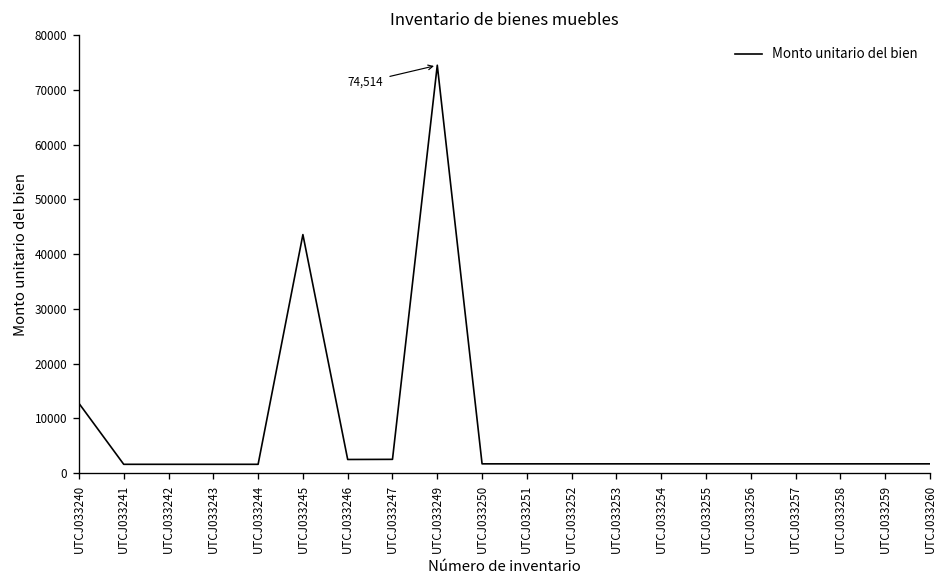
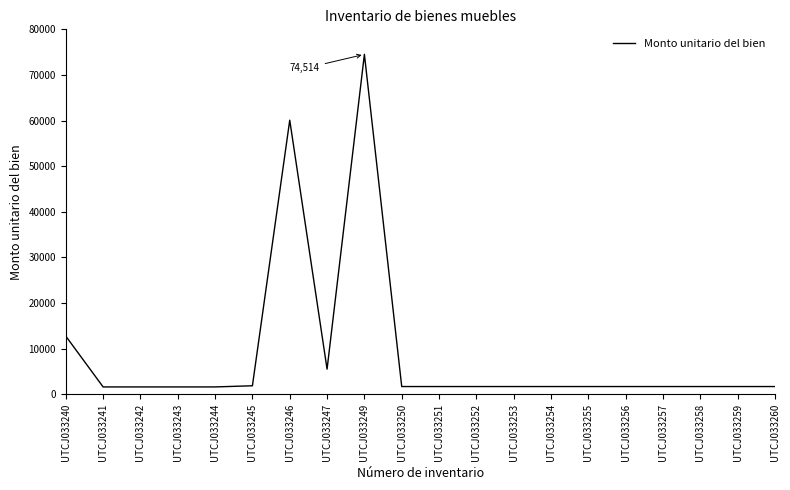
UTCJ033245: 44000 -> 2000
UTCJ033246: 3000 -> 60000
UTCJ033247: 3000 -> 6000
